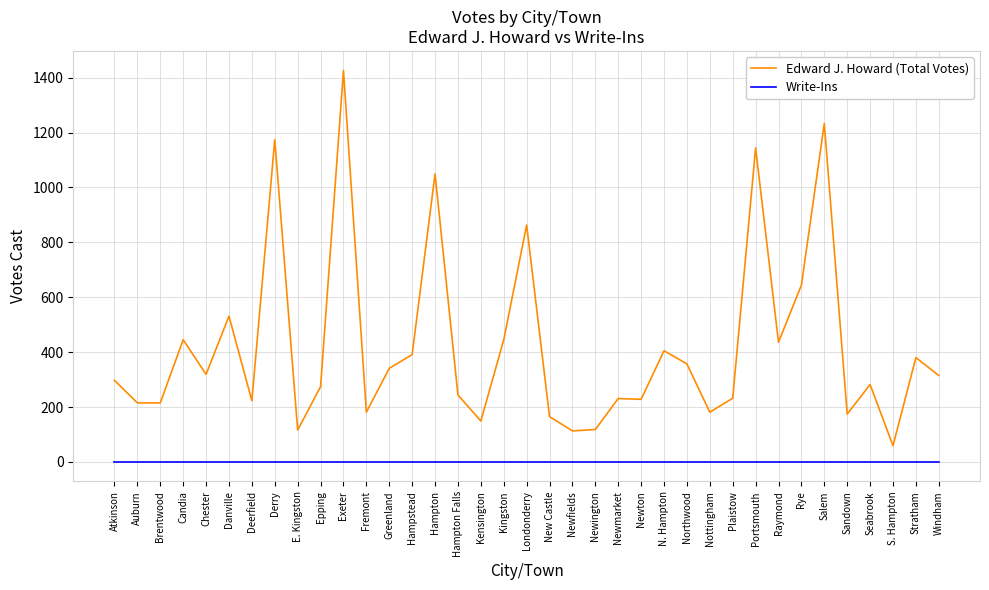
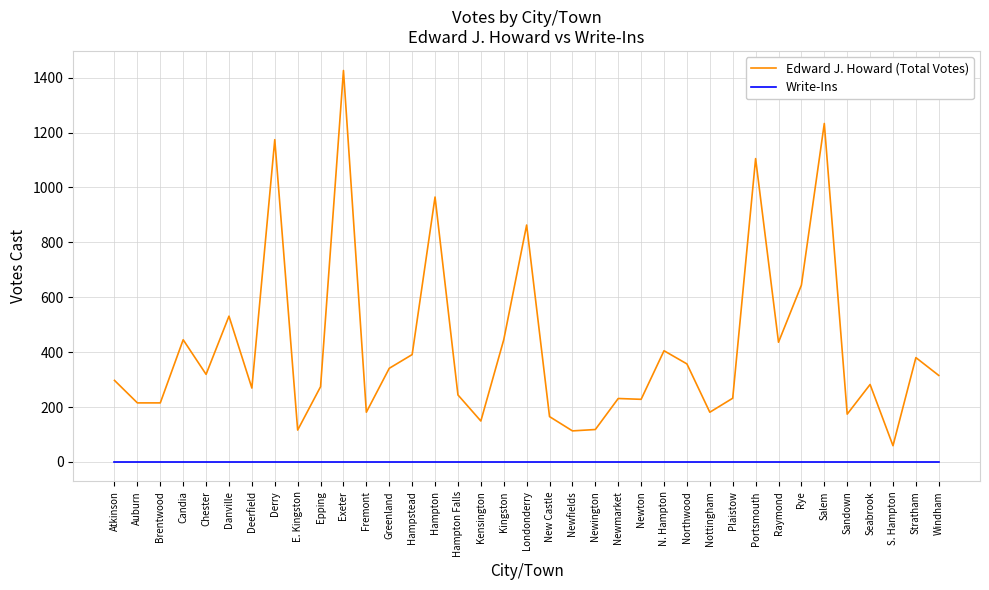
Edward J. Howard (Total Votes), Deerfield: 220 -> 270
Edward J. Howard (Total Votes), Hampton: 1050 -> 970
Edward J. Howard (Total Votes), Portsmouth: 1140 -> 1110
